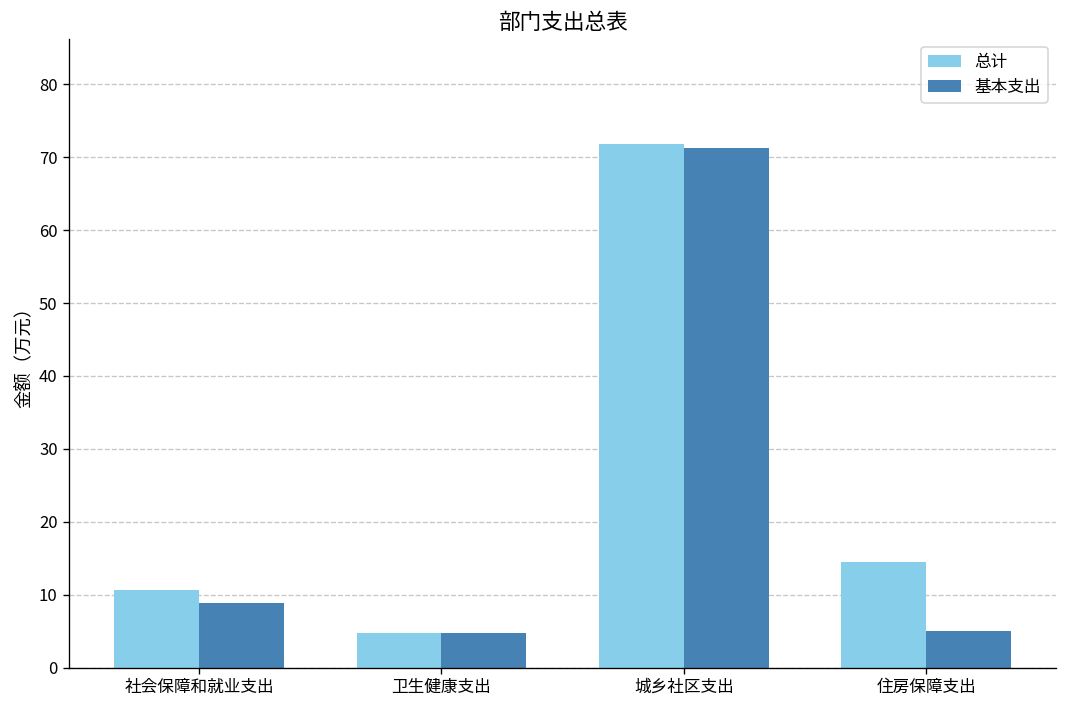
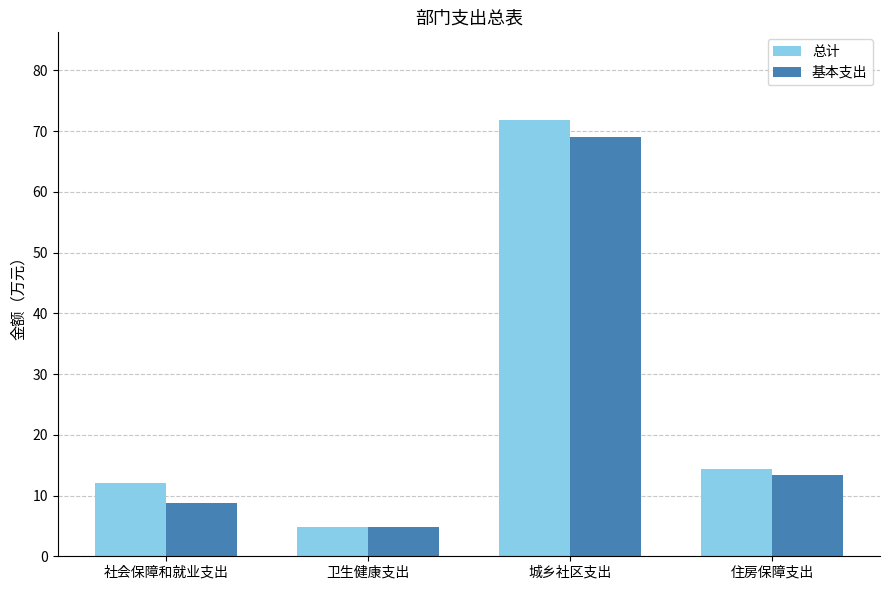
总计, 社会保障和就业支出: 11 -> 12
基本支出, 城乡社区支出: 71 -> 69
基本支出, 住房保障支出: 5 -> 13
